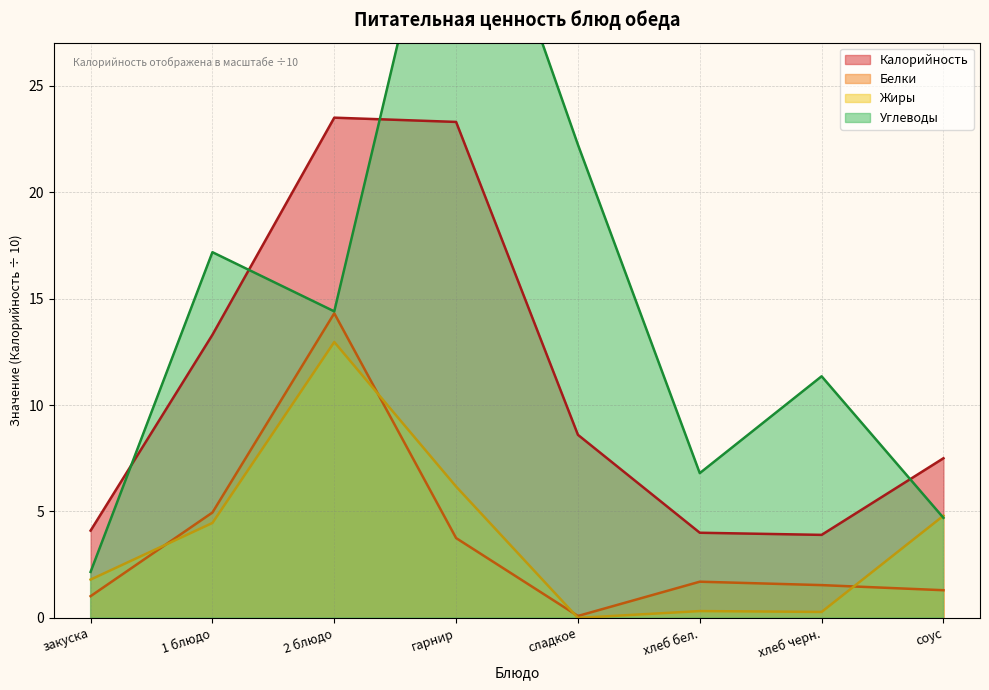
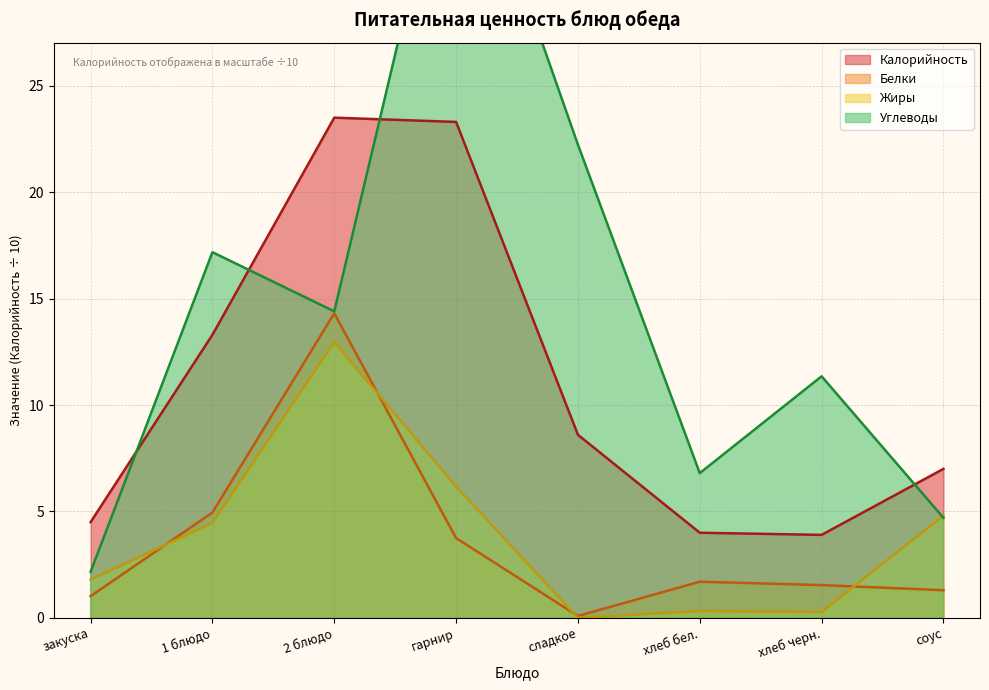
Калорийность, закуска: 4.1 -> 4.5
Калорийность, соус: 7.5 -> 7.0
